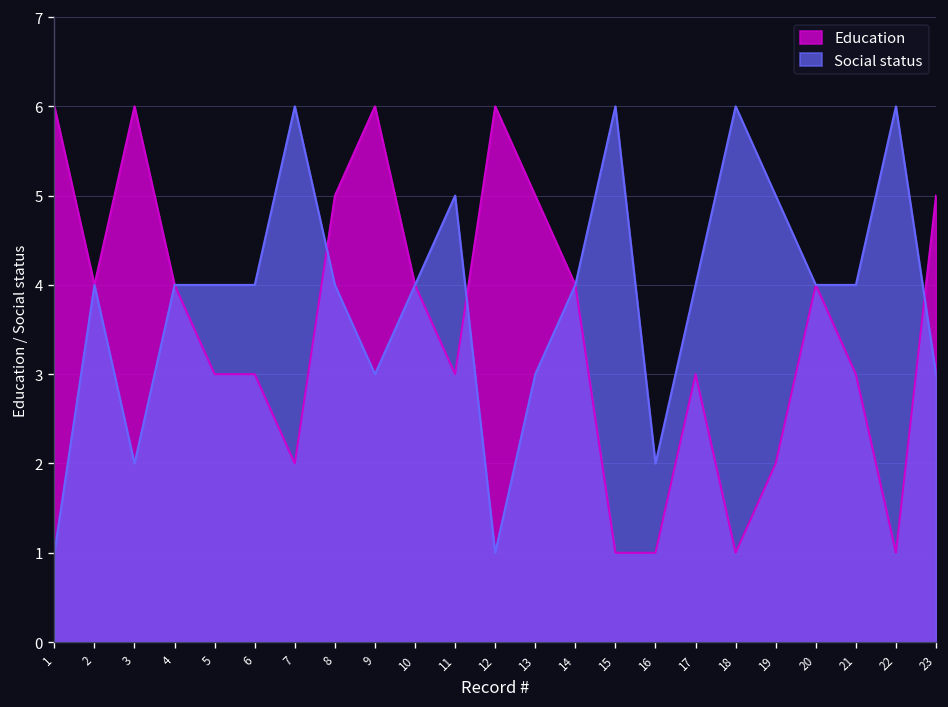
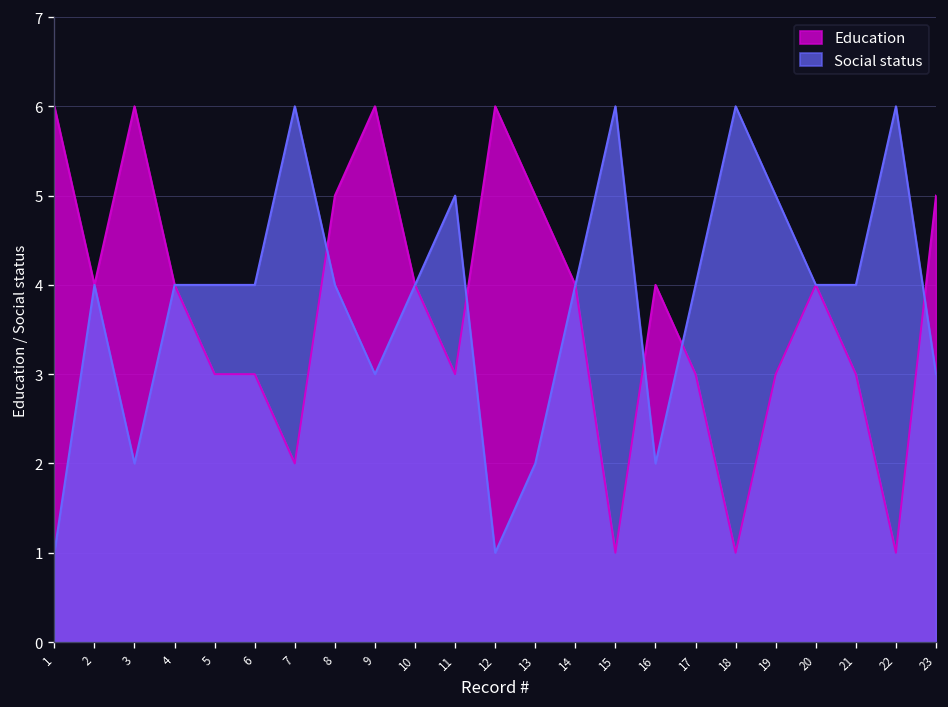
Social status, 13: 3 -> 2
Education, 16: 1 -> 4
Education, 19: 2 -> 3
